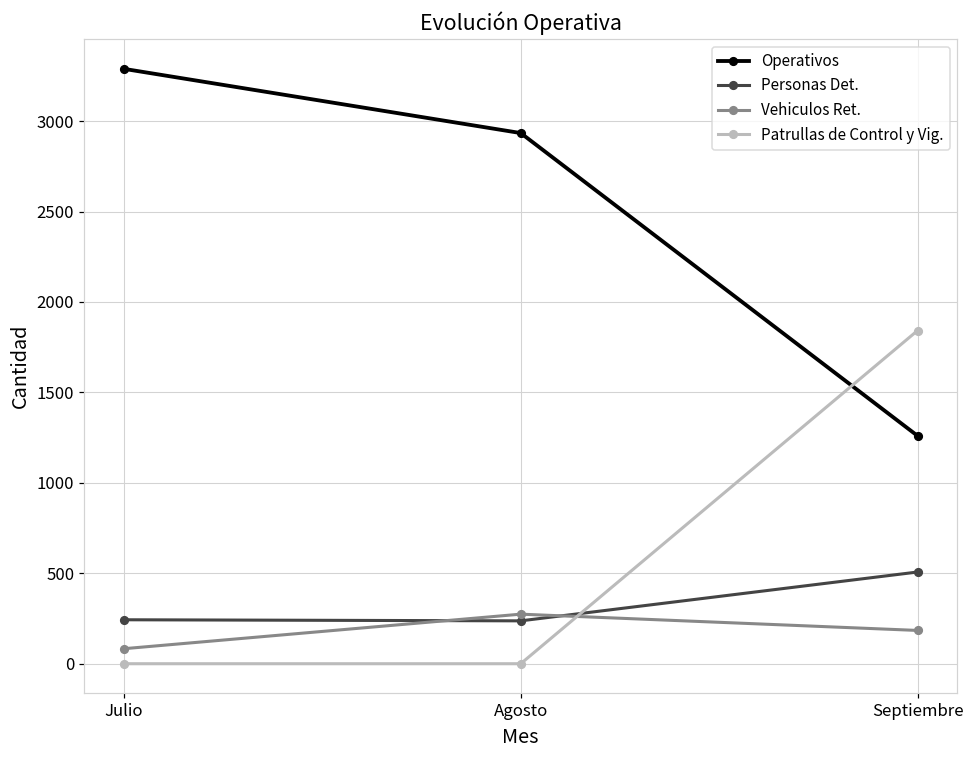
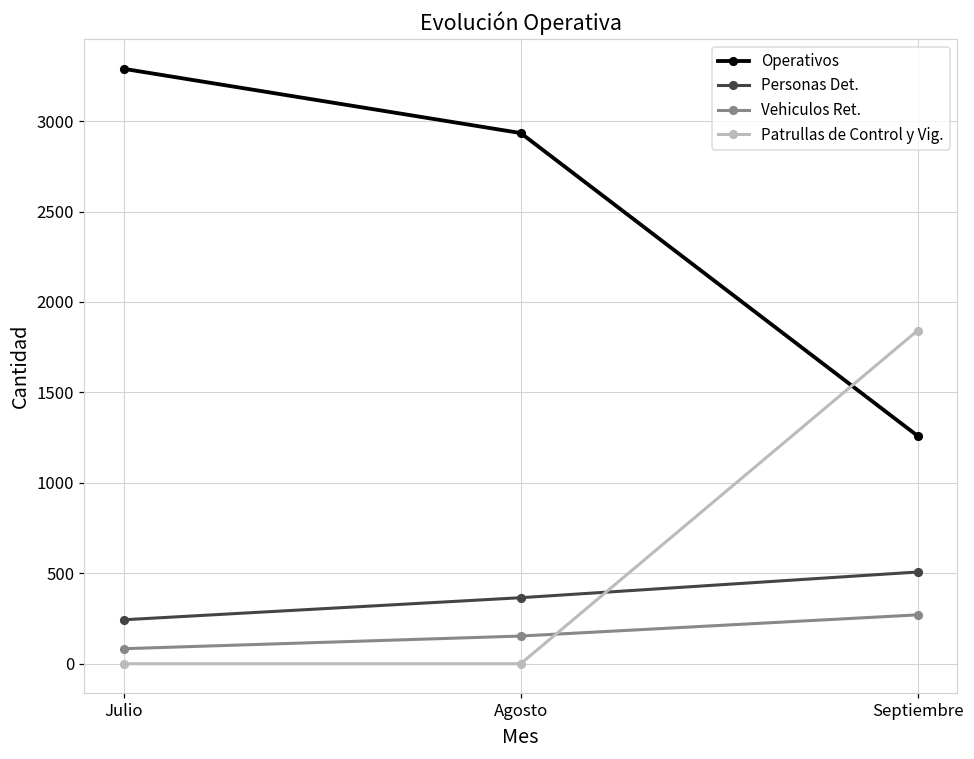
Personas Det., Agosto: 240 -> 370
Vehiculos Ret., Agosto: 270 -> 150
Vehiculos Ret., Septiembre: 180 -> 270
